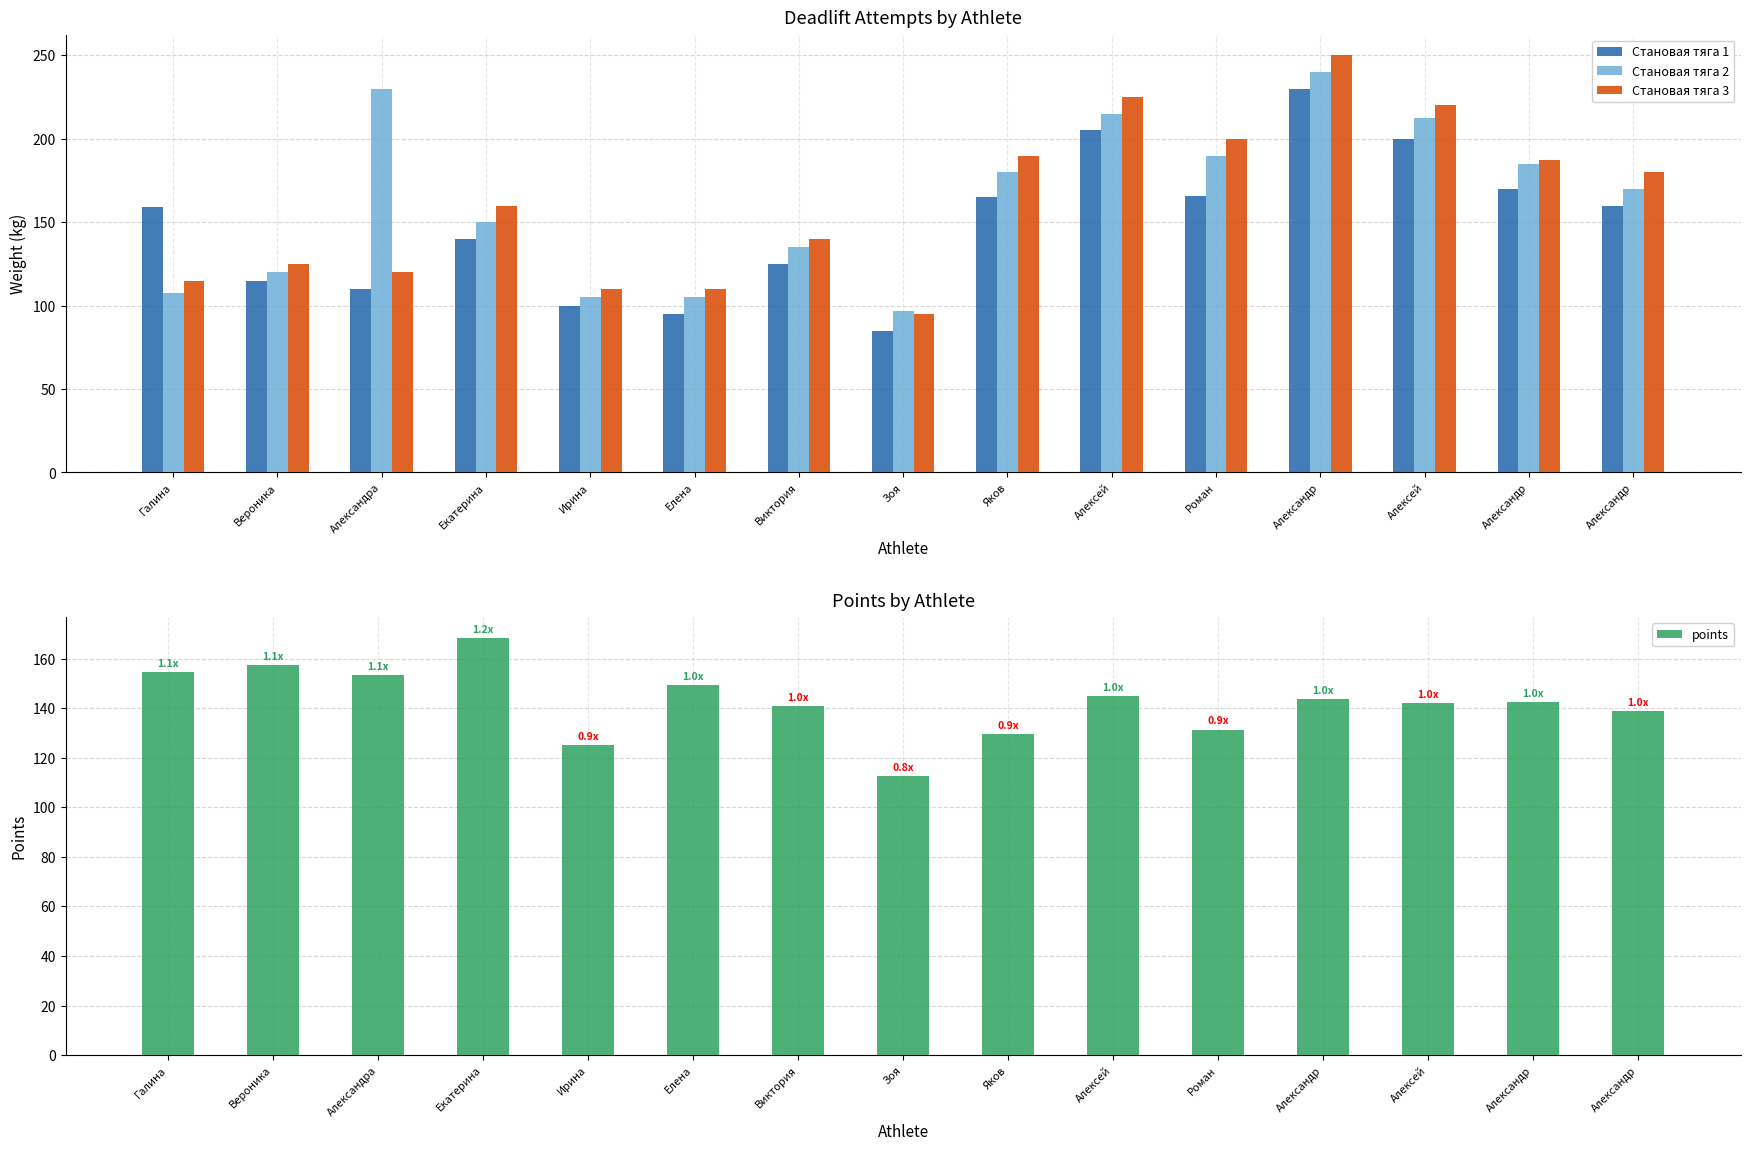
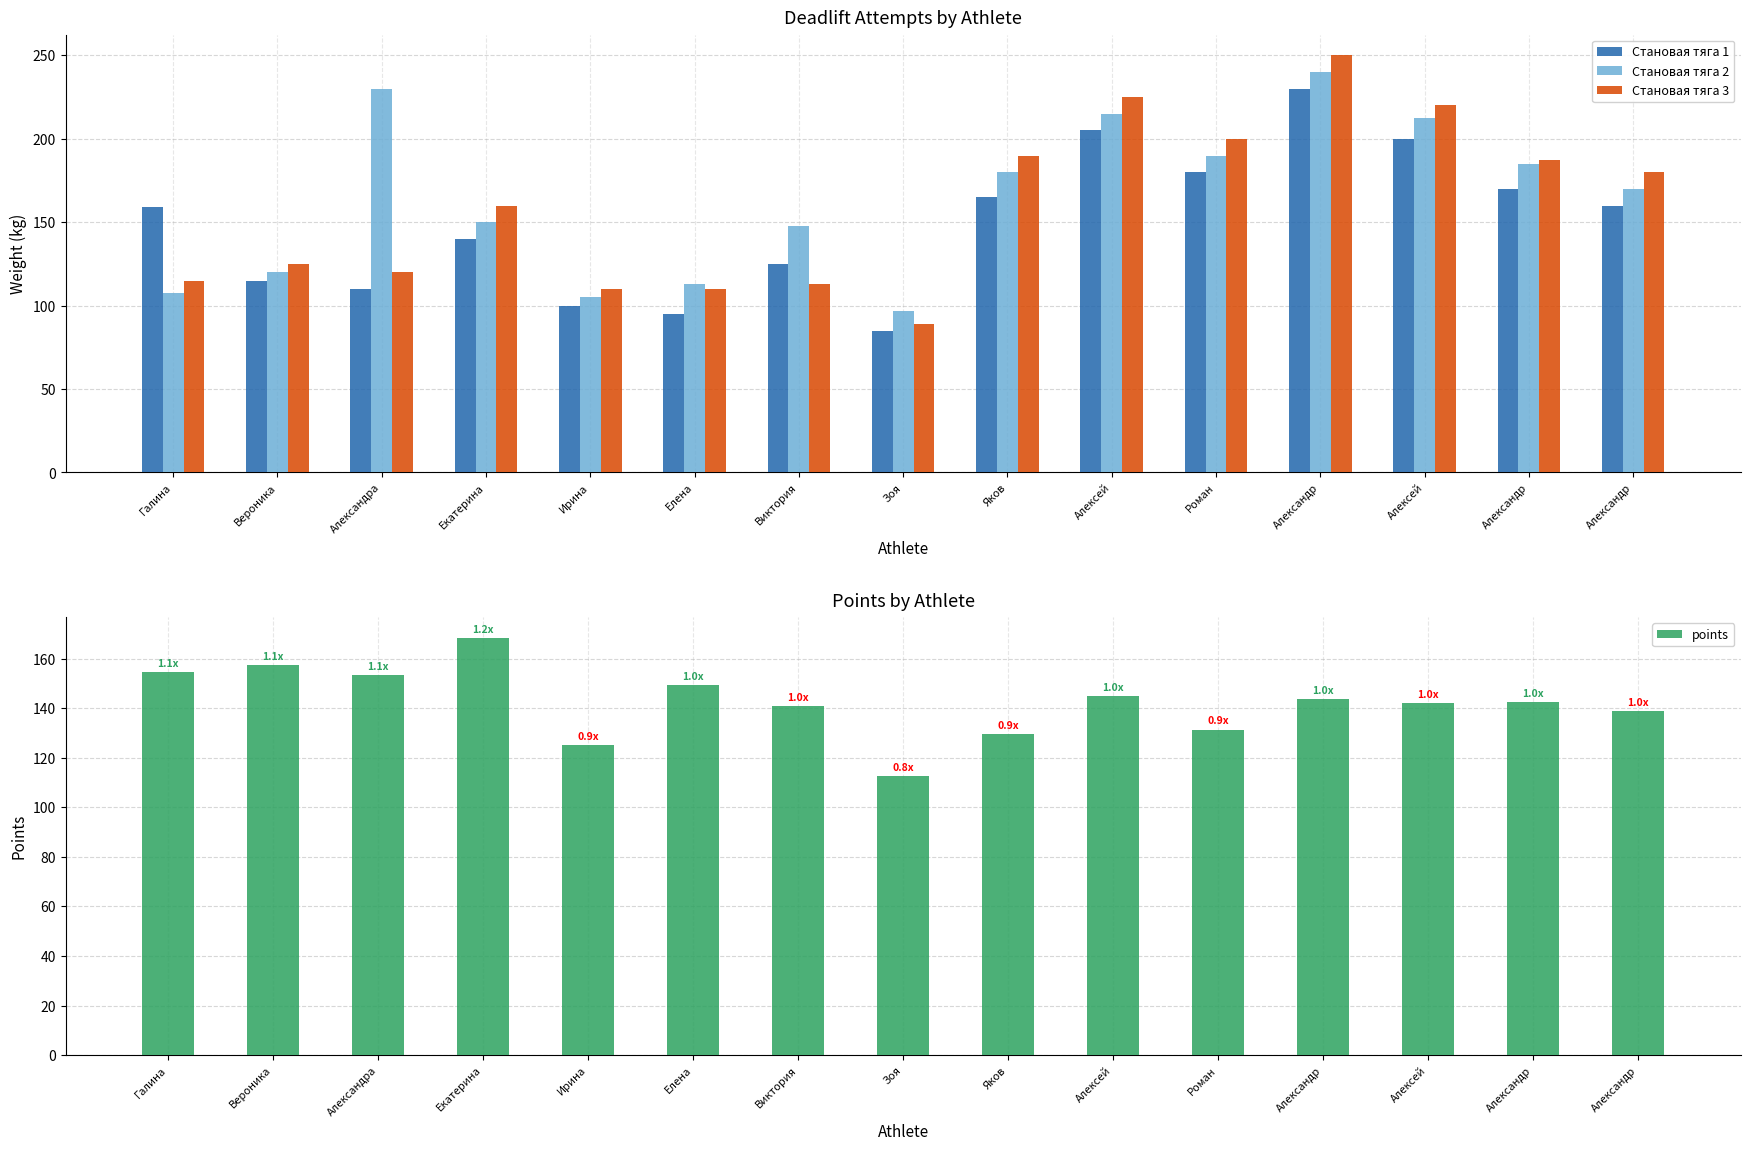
Deadlift Attempts by Athlete, Становая тяга 2, Елена: 105 -> 113
Deadlift Attempts by Athlete, Становая тяга 2, Виктория: 135 -> 148
Deadlift Attempts by Athlete, Становая тяга 3, Виктория: 140 -> 113
Deadlift Attempts by Athlete, Становая тяга 3, Зоя: 95 -> 89
Deadlift Attempts by Athlete, Становая тяга 1, Роман: 166 -> 180
